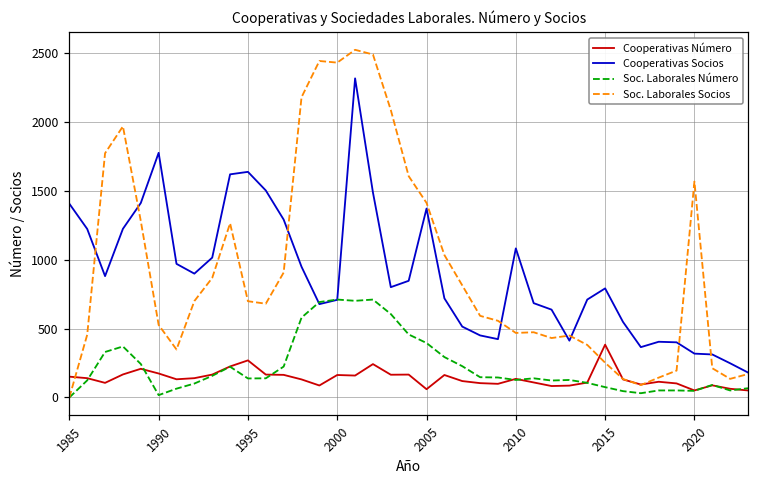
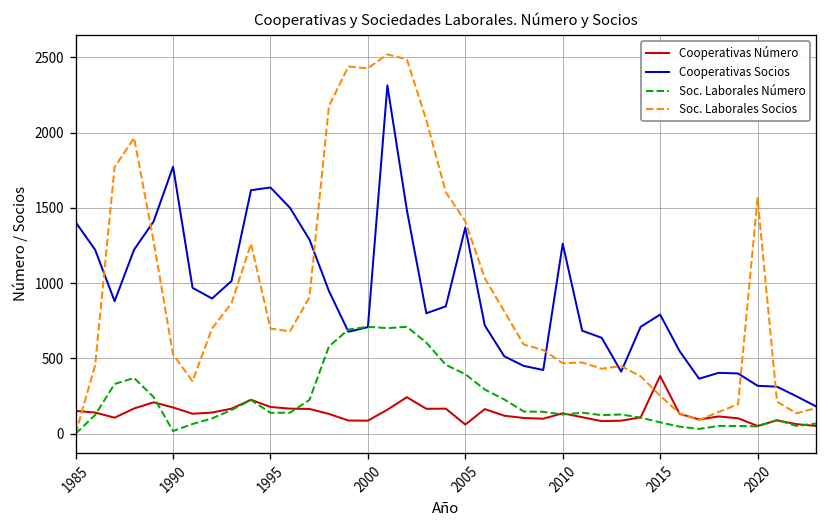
Cooperativas Número, 1995: 270 -> 180
Cooperativas Número, 2000: 160 -> 90
Cooperativas Socios, 2010: 1080 -> 1260
